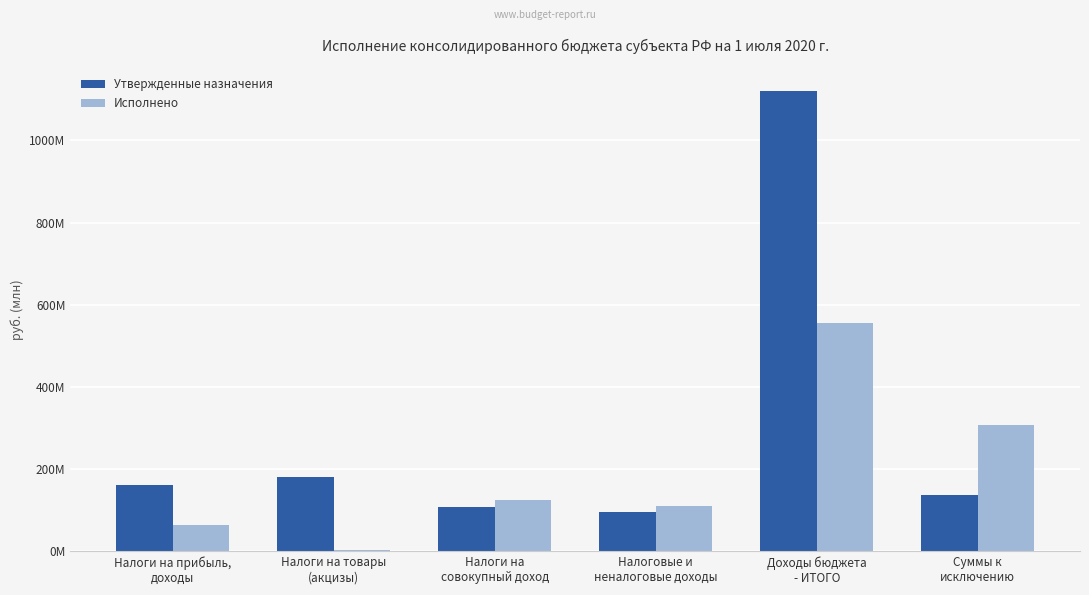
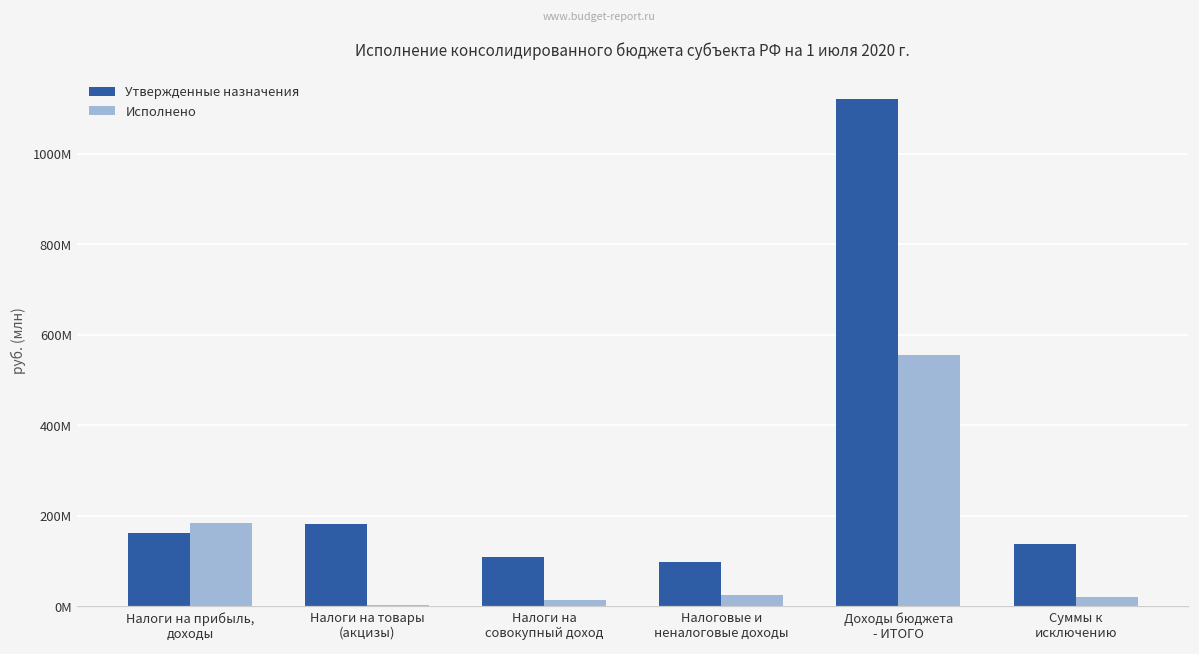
Исполнено, Налоги на прибыль, доходы: 60000000 -> 180000000
Исполнено, Налоги на совокупный доход: 120000000 -> 10000000
Исполнено, Налоговые и неналоговые доходы: 110000000 -> 20000000
Исполнено, Суммы к исключению: 310000000 -> 20000000
